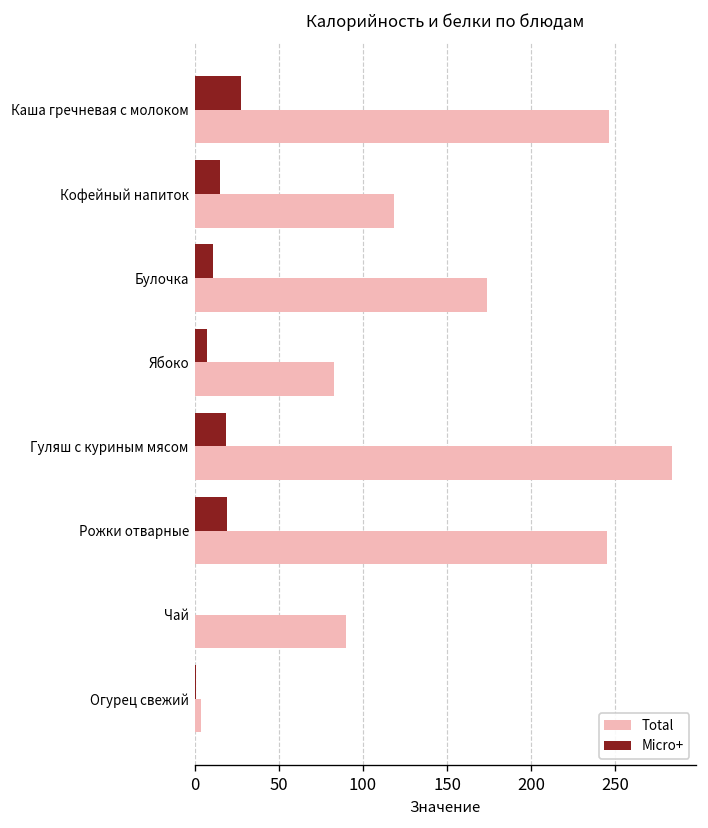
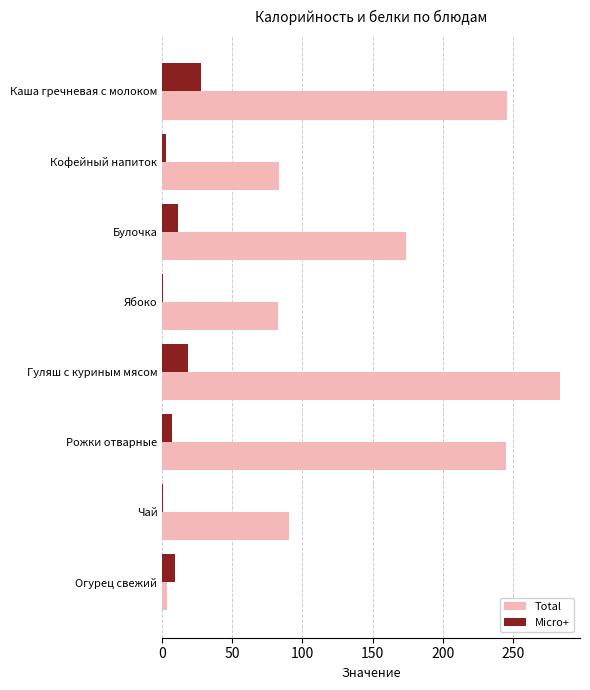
Micro+, Кофейный напиток: 15 -> 3
Total, Кофейный напиток: 119 -> 83
Micro+, Ябоко: 8 -> 1
Micro+, Рожки отварные: 19 -> 7
Micro+, Огурец свежий: 1 -> 9
